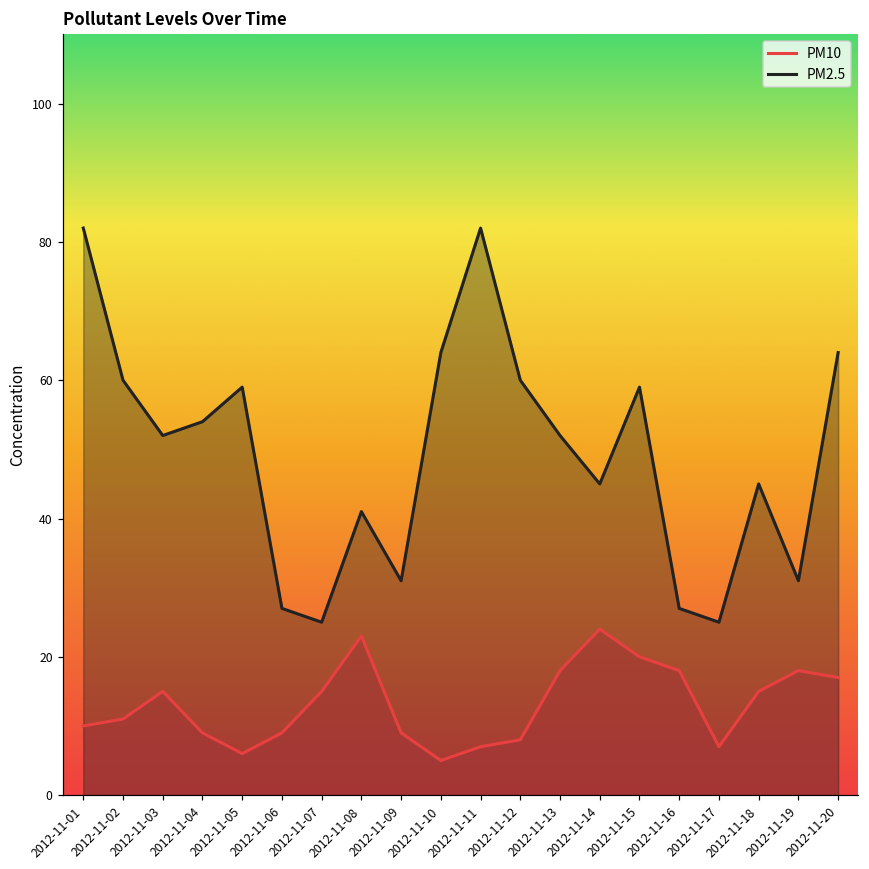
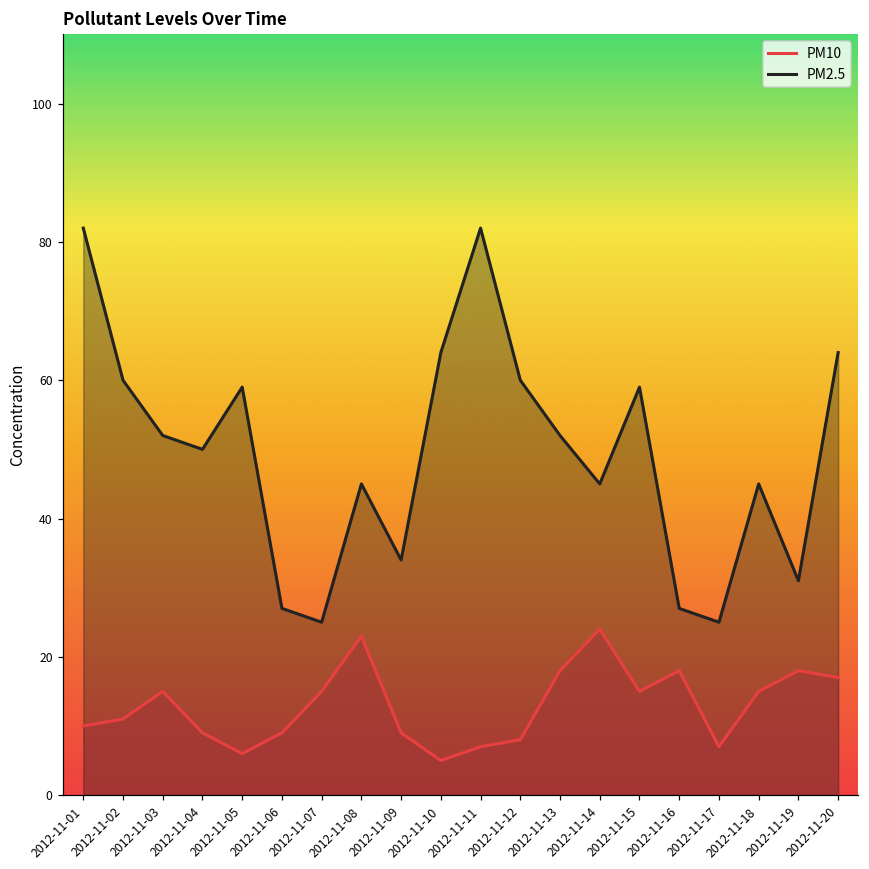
PM2.5, 2012-11-04: 54 -> 50
PM2.5, 2012-11-08: 41 -> 45
PM2.5, 2012-11-09: 31 -> 34
PM10, 2012-11-15: 20 -> 15
